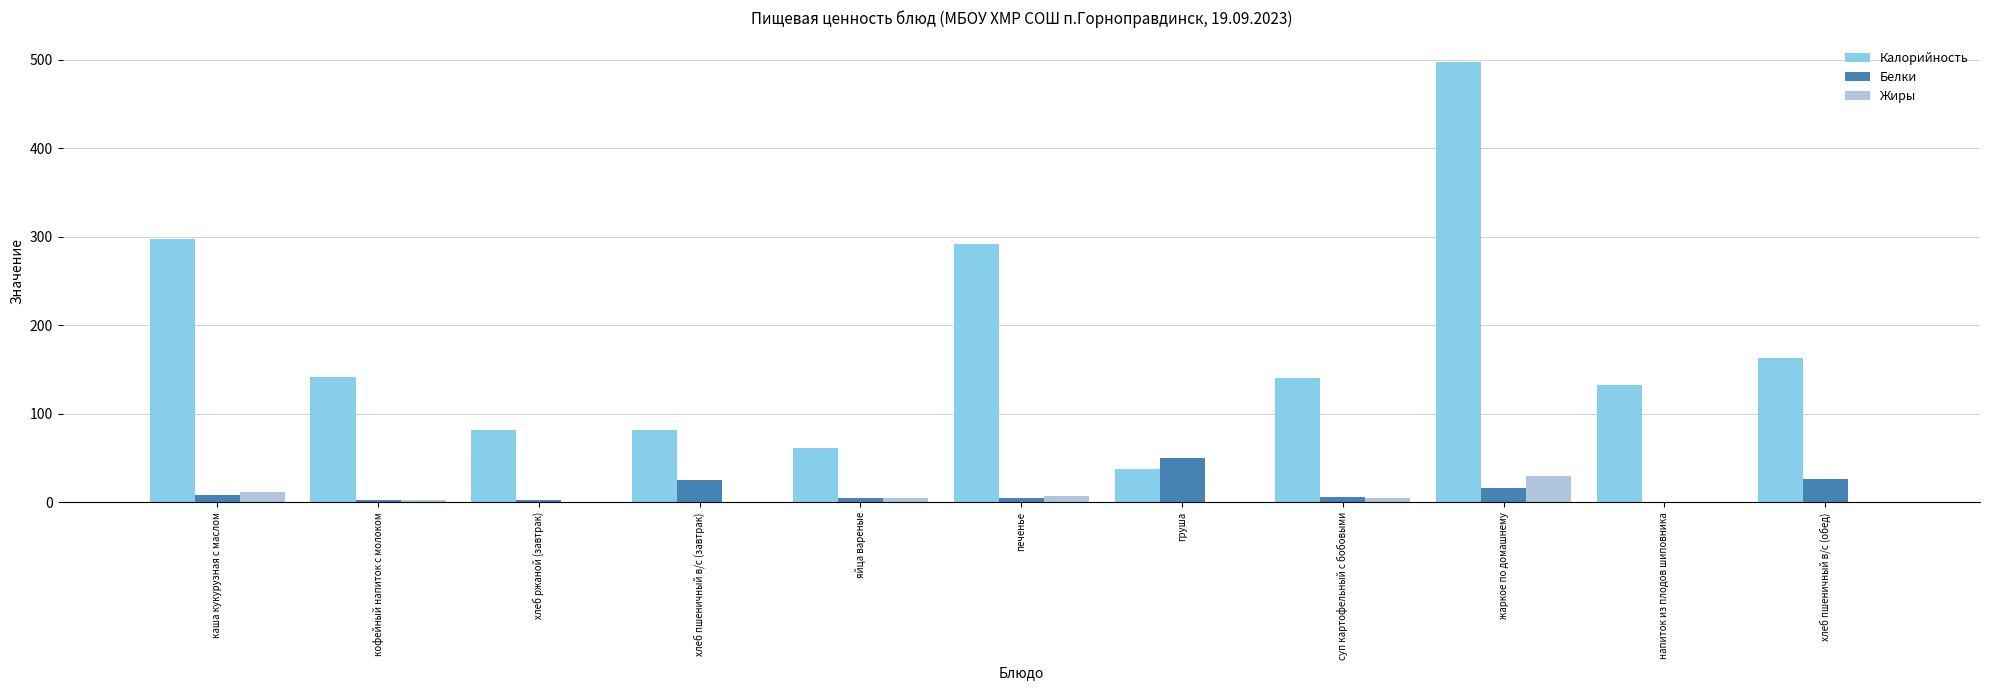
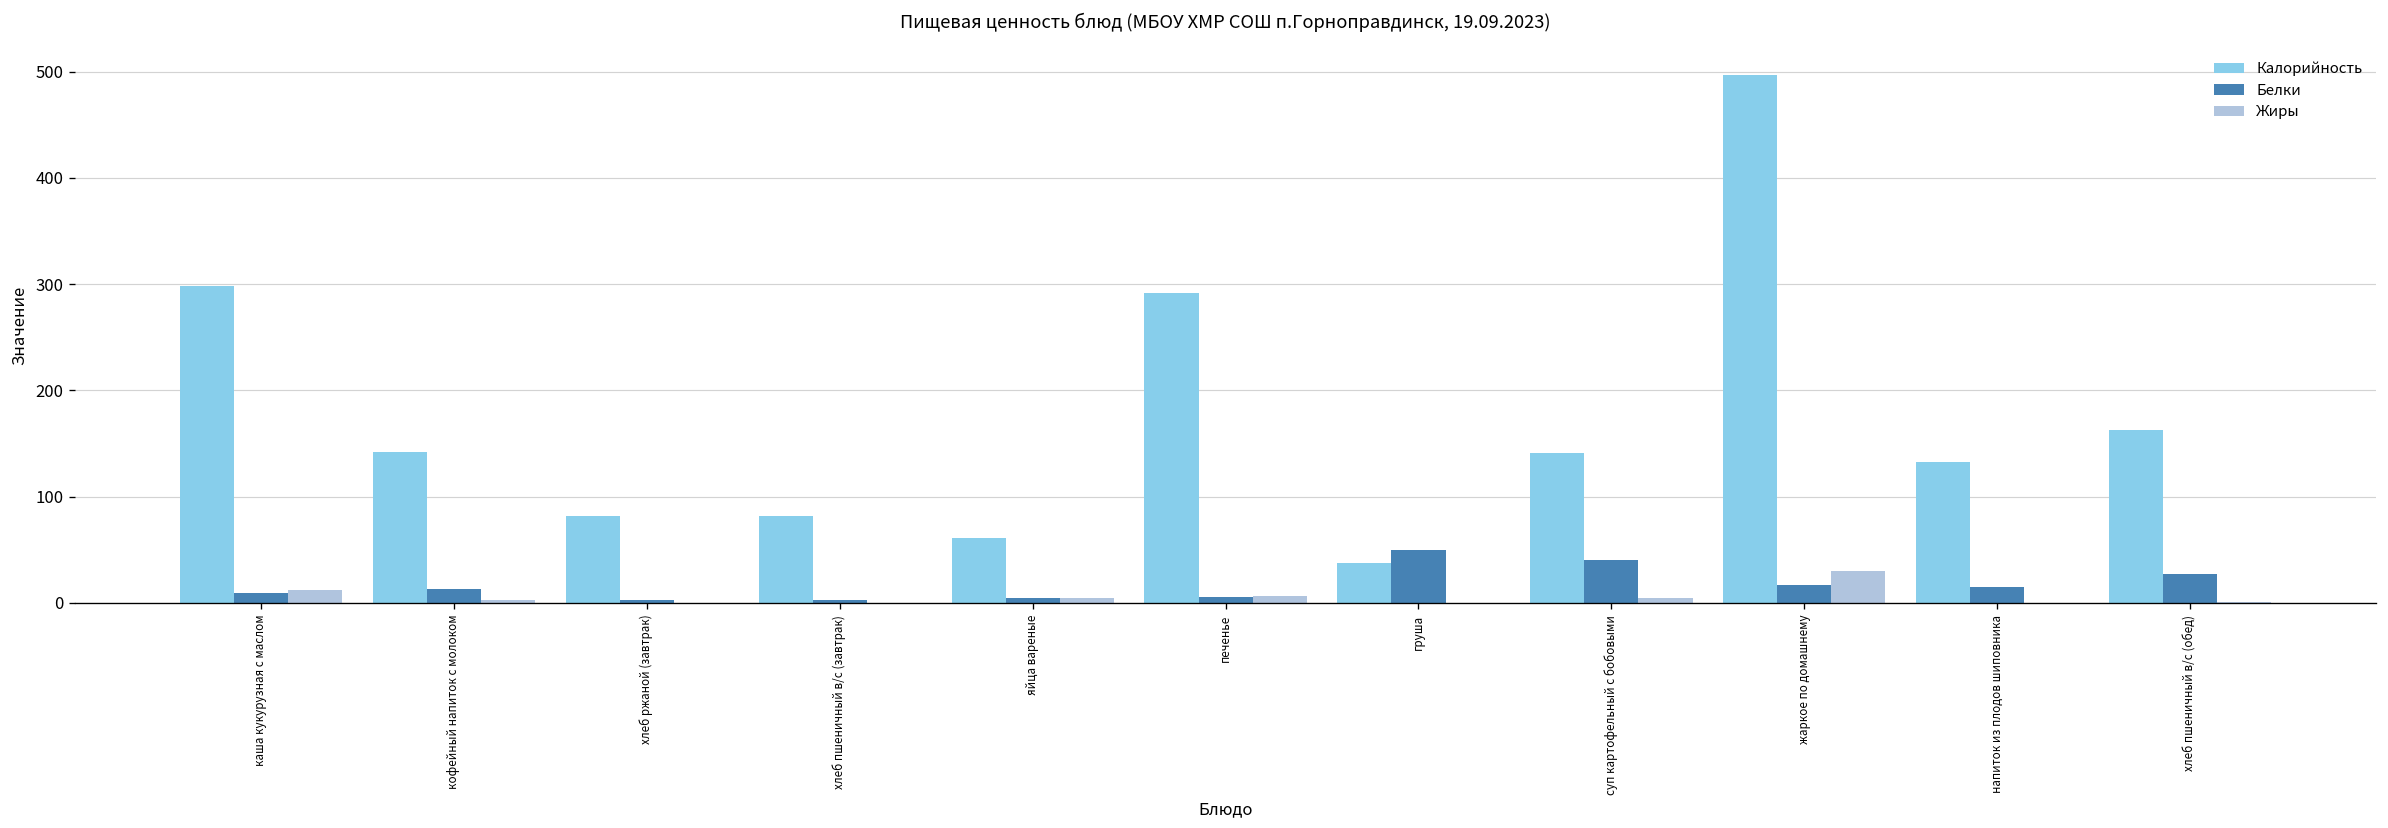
Белки, кофейный напиток с молоком: 0 -> 10
Белки, хлеб пшеничный в/с (завтрак): 30 -> 0
Белки, суп картофельный с бобовыми: 10 -> 40
Белки, напиток из плодов шиповника: 0 -> 20
